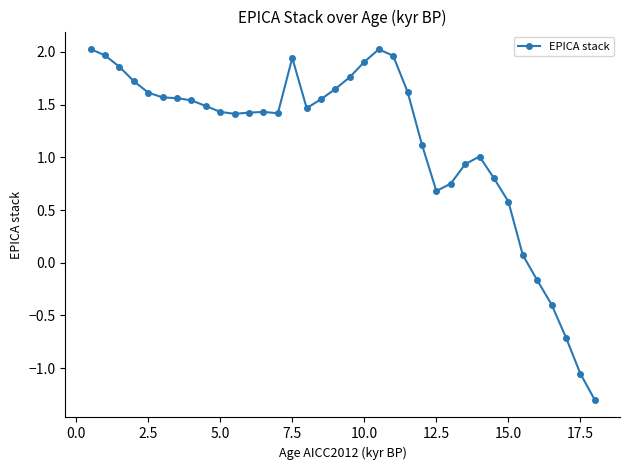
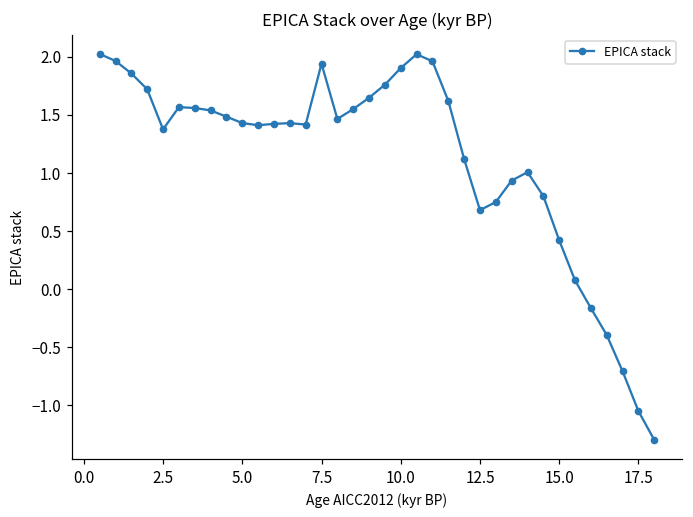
2.5: 1.61 -> 1.38
15.0: 0.58 -> 0.42
